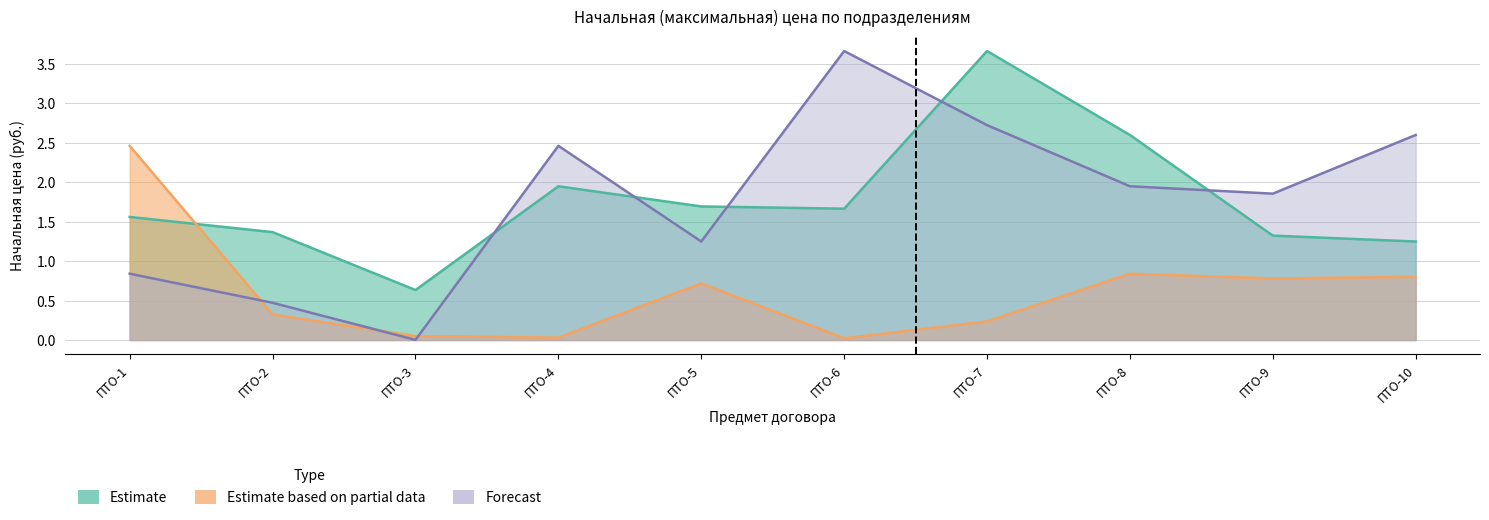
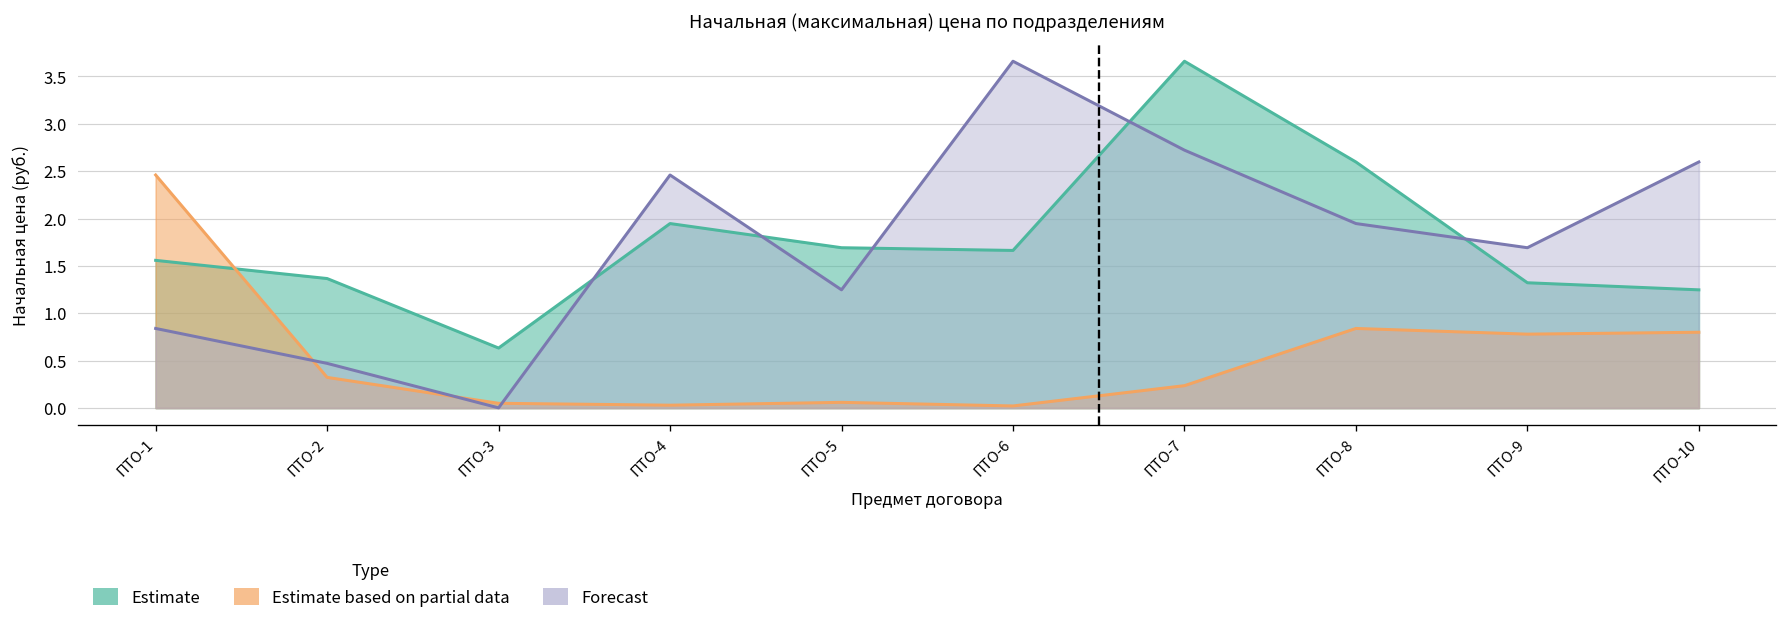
Estimate based on partial data, ПТО-5: 0.7 -> 0.1
Forecast, ПТО-9: 1.9 -> 1.7
